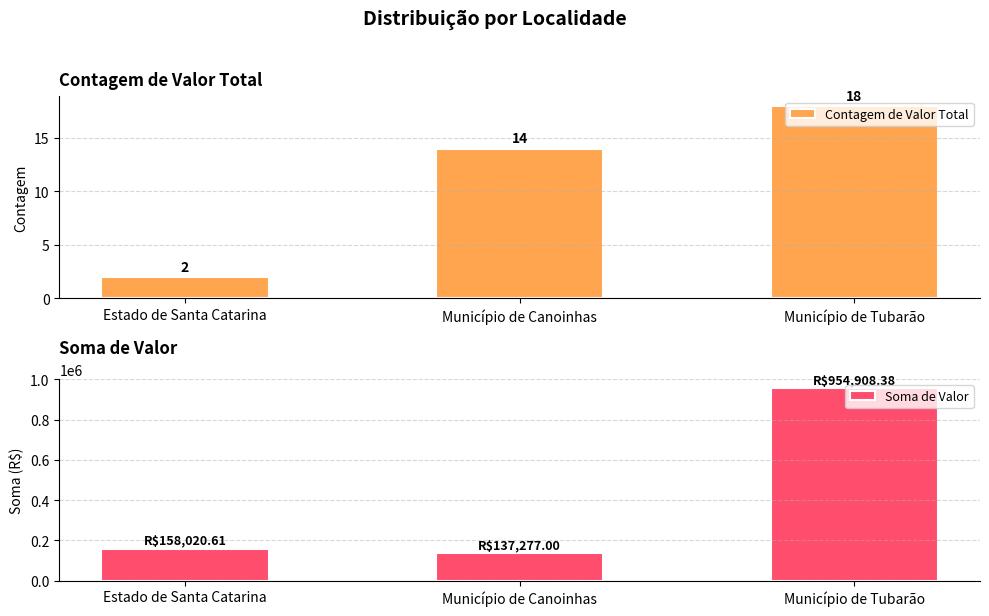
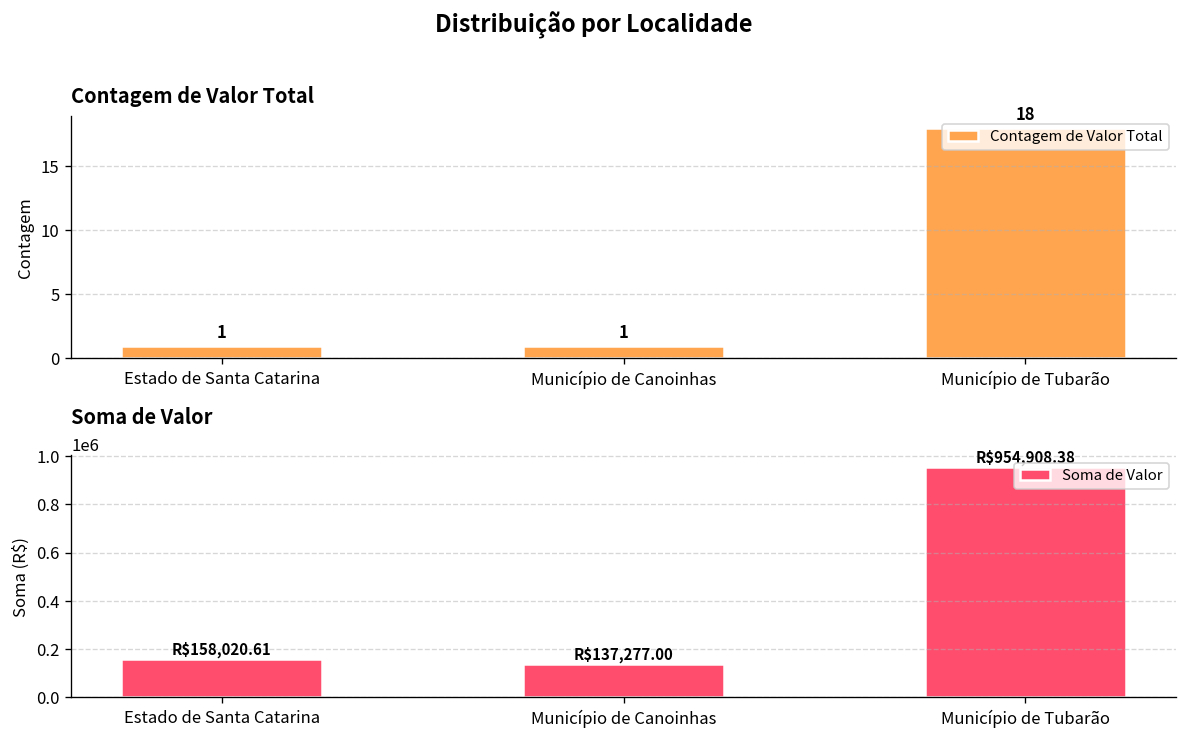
Contagem de Valor Total, Estado de Santa Catarina: 2 -> 1
Contagem de Valor Total, Município de Canoinhas: 14 -> 1
